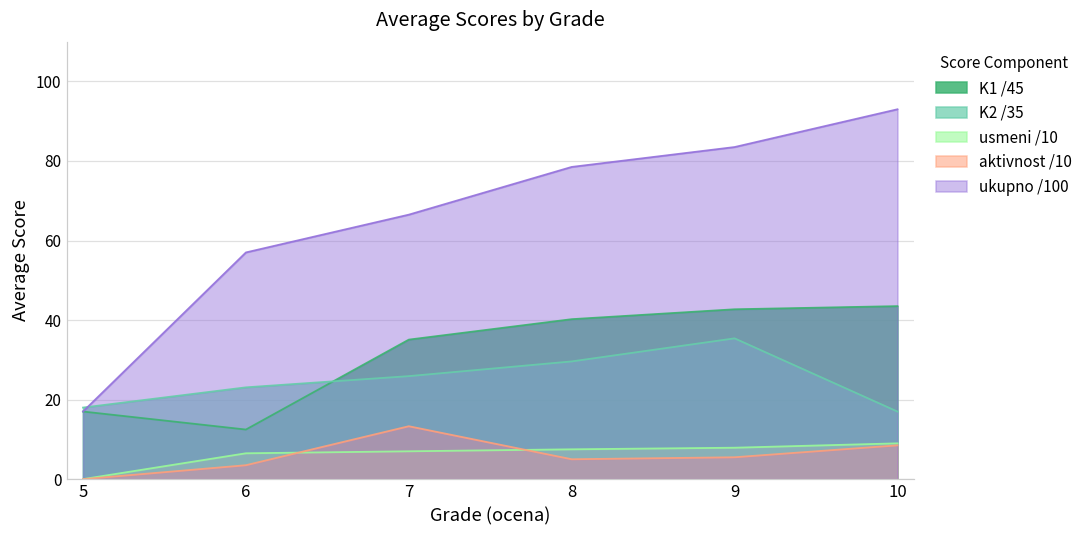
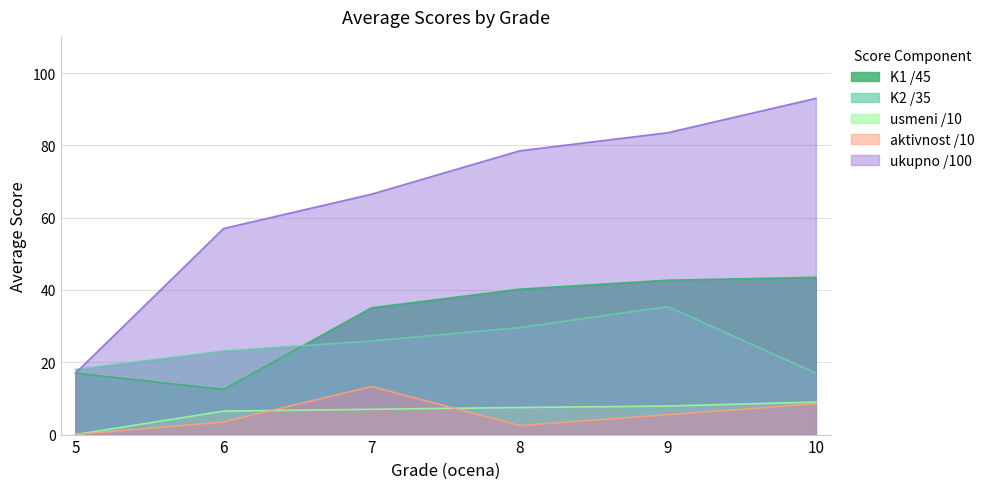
aktivnost /10, 8: 5 -> 3
